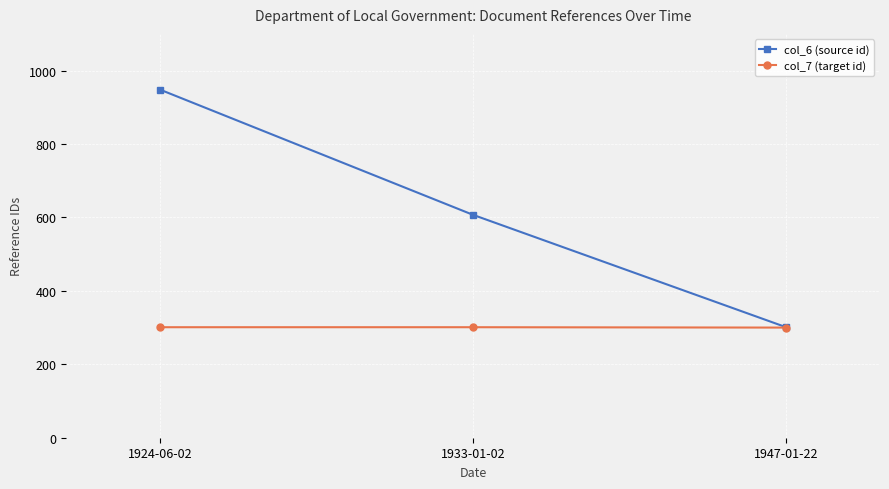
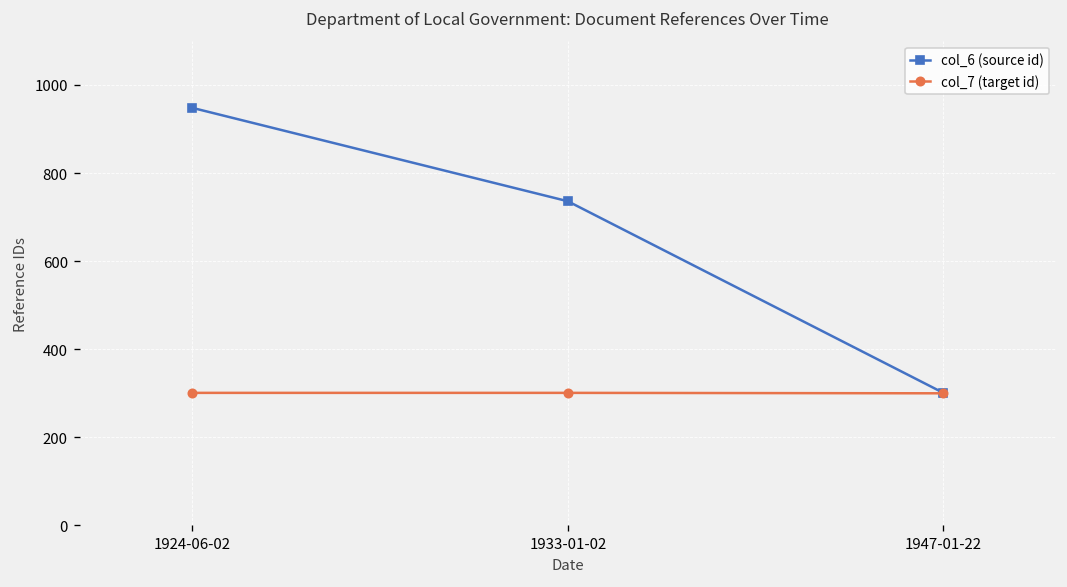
col_6 (source id), 1933-01-02: 610 -> 740
